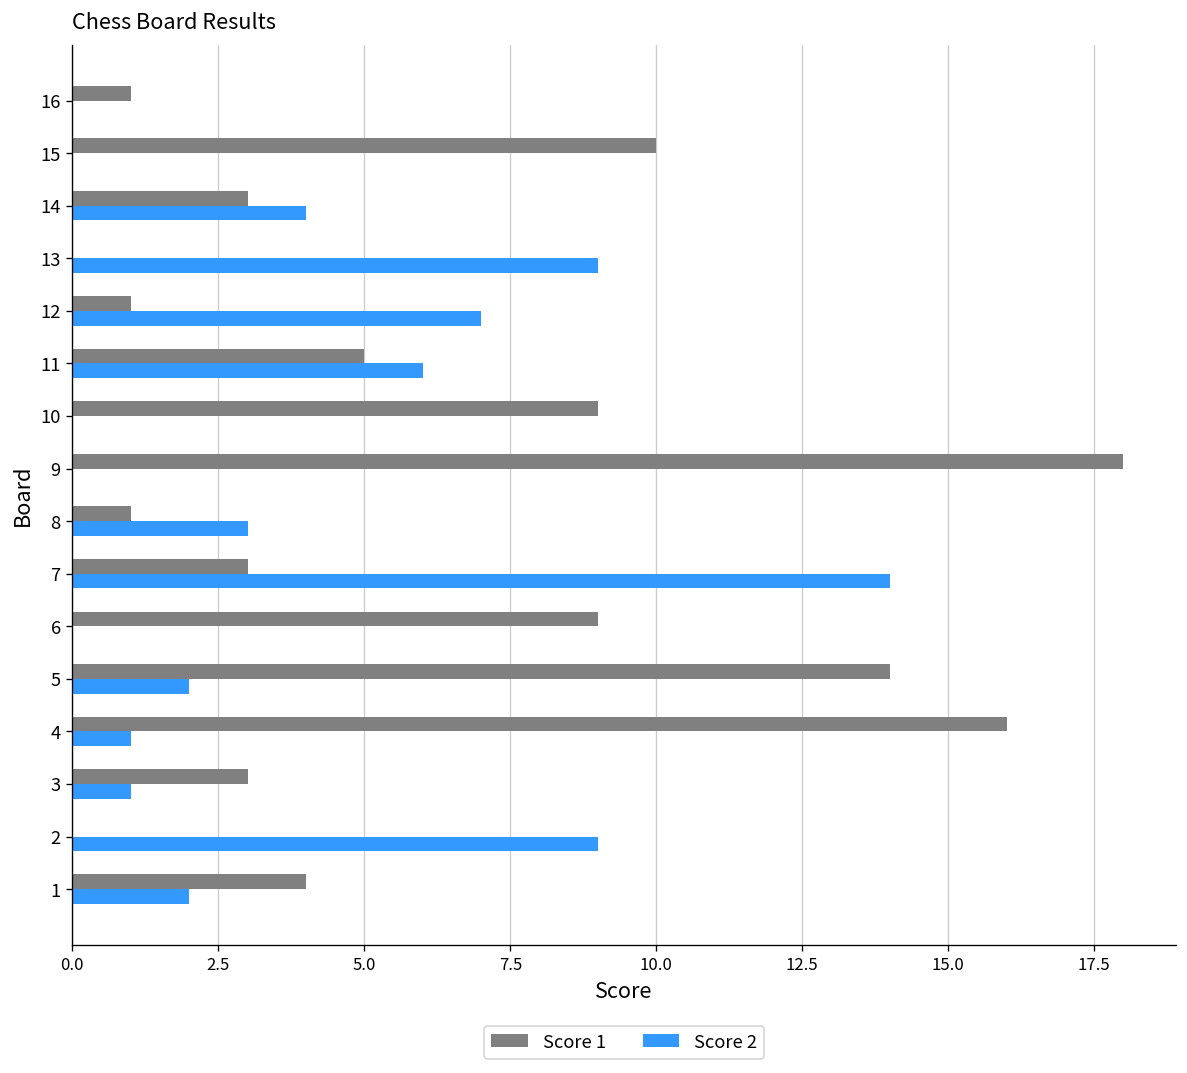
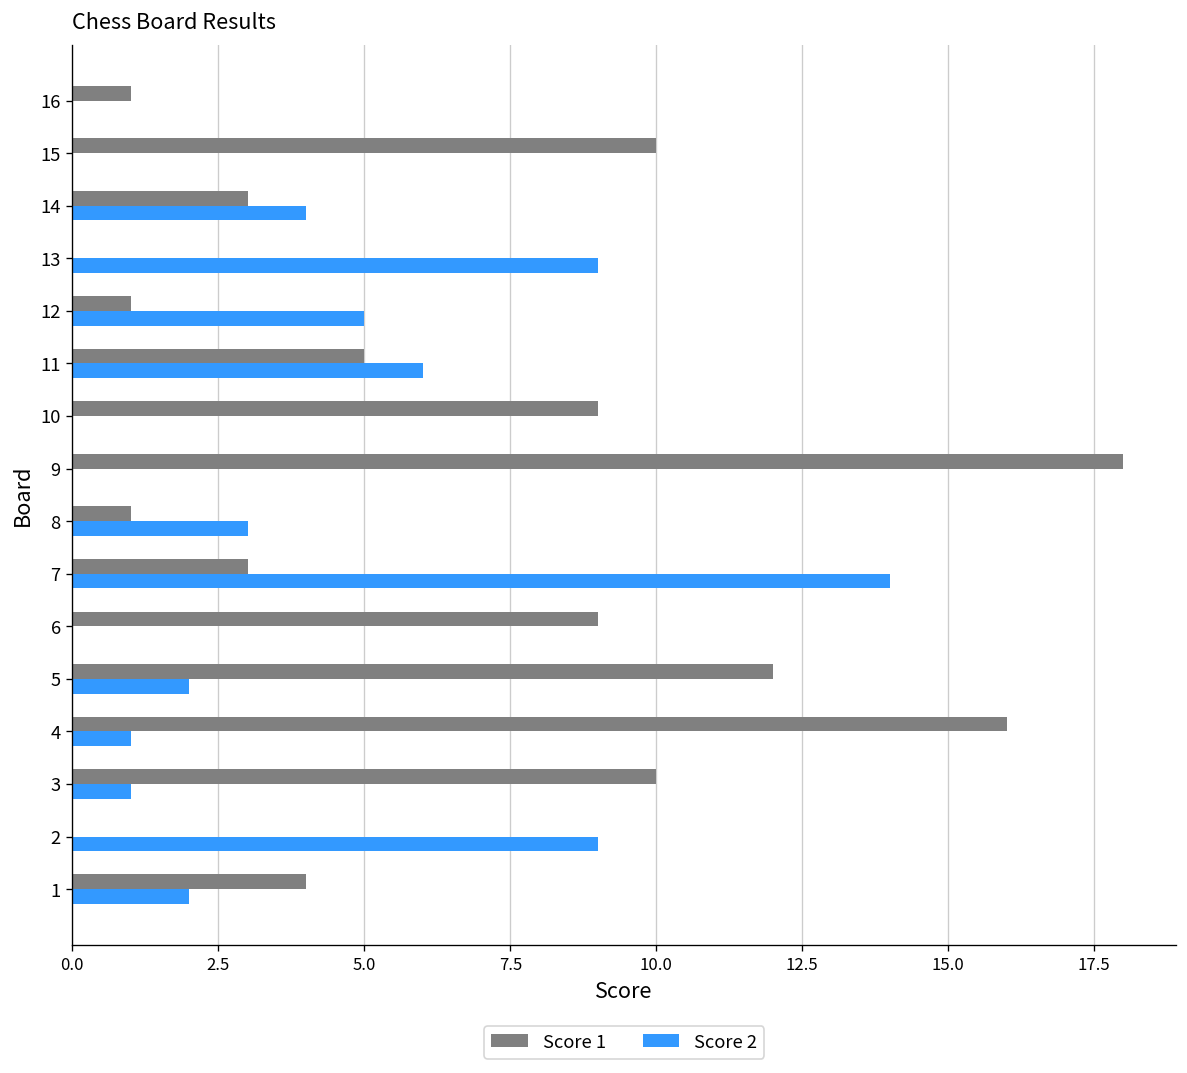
Score 2, 12: 7 -> 5
Score 1, 5: 14 -> 12
Score 1, 3: 3 -> 10
